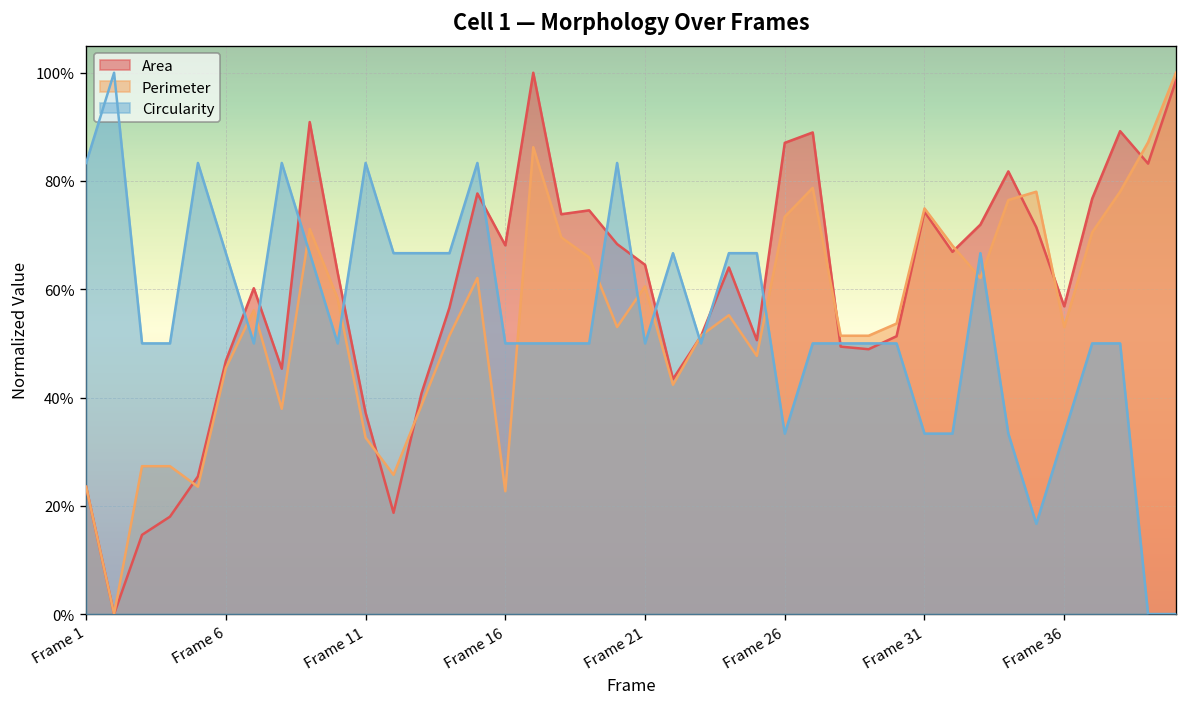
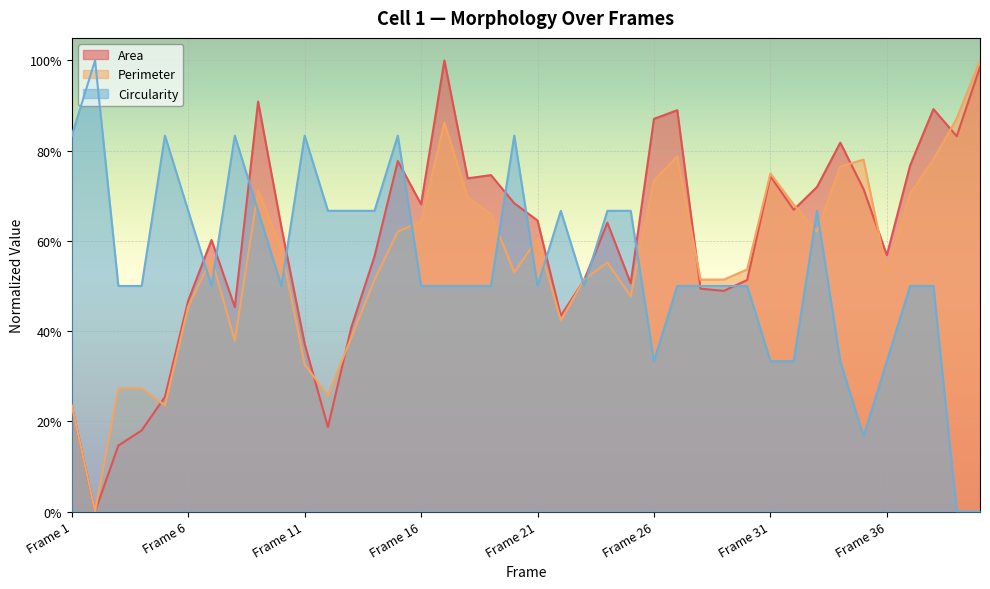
Perimeter, Frame 16: 23% -> 64%
